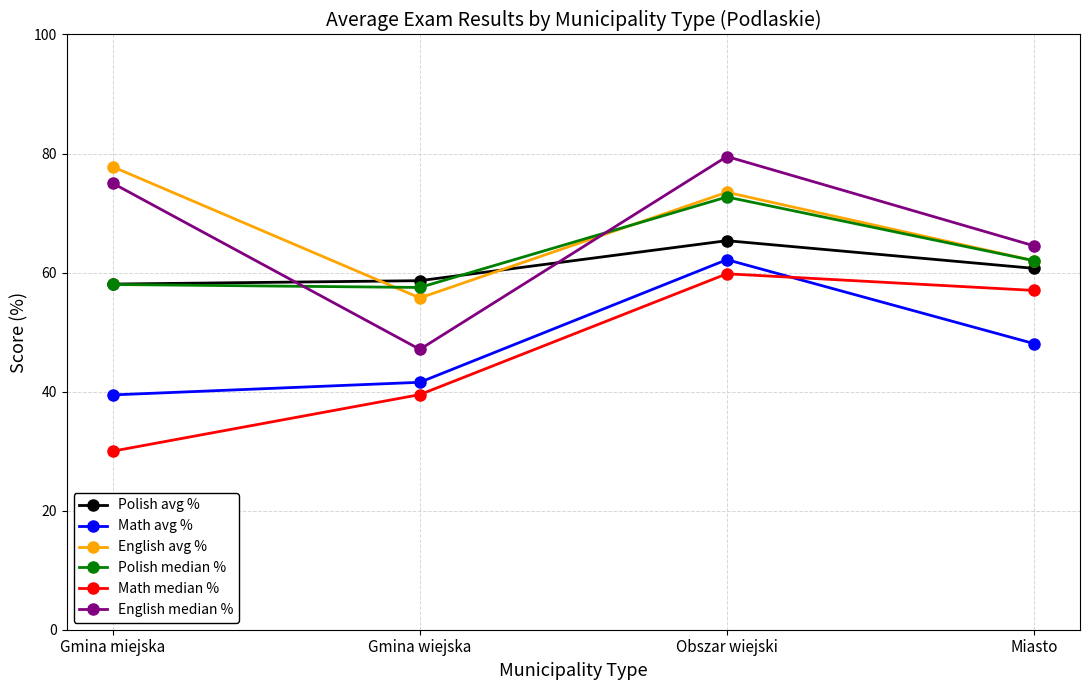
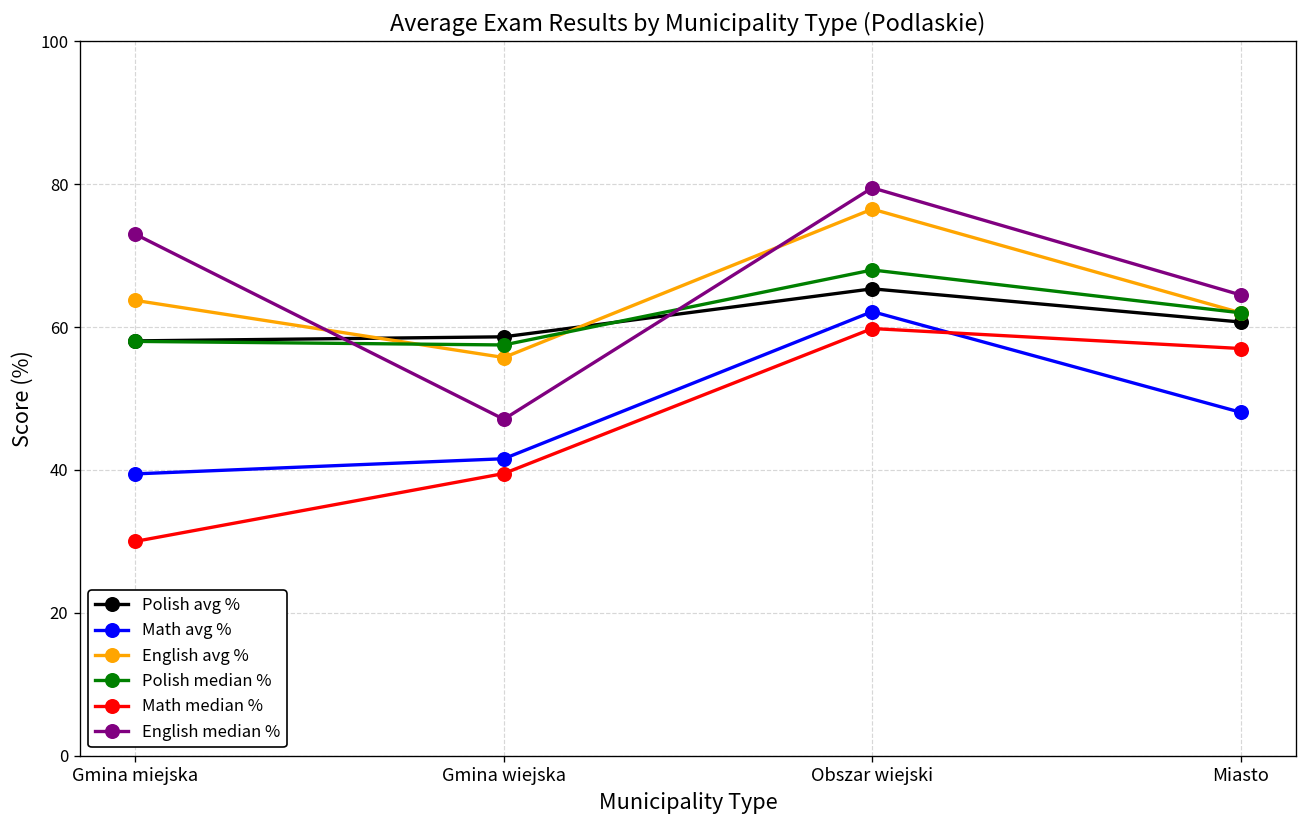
English avg %, Gmina miejska: 78 -> 64
English median %, Gmina miejska: 75 -> 73
English avg %, Obszar wiejski: 73 -> 77
Polish median %, Obszar wiejski: 73 -> 68
